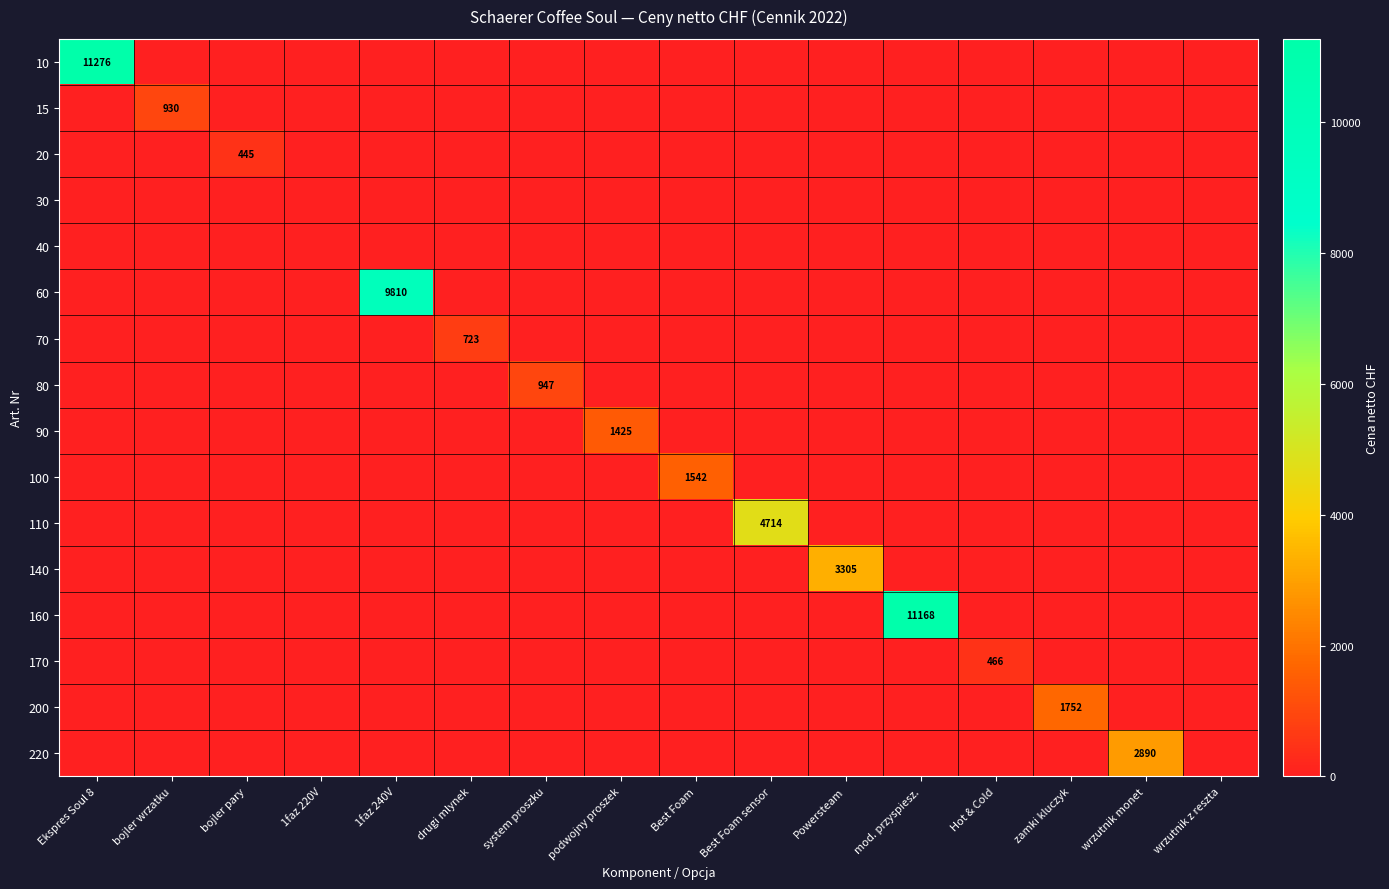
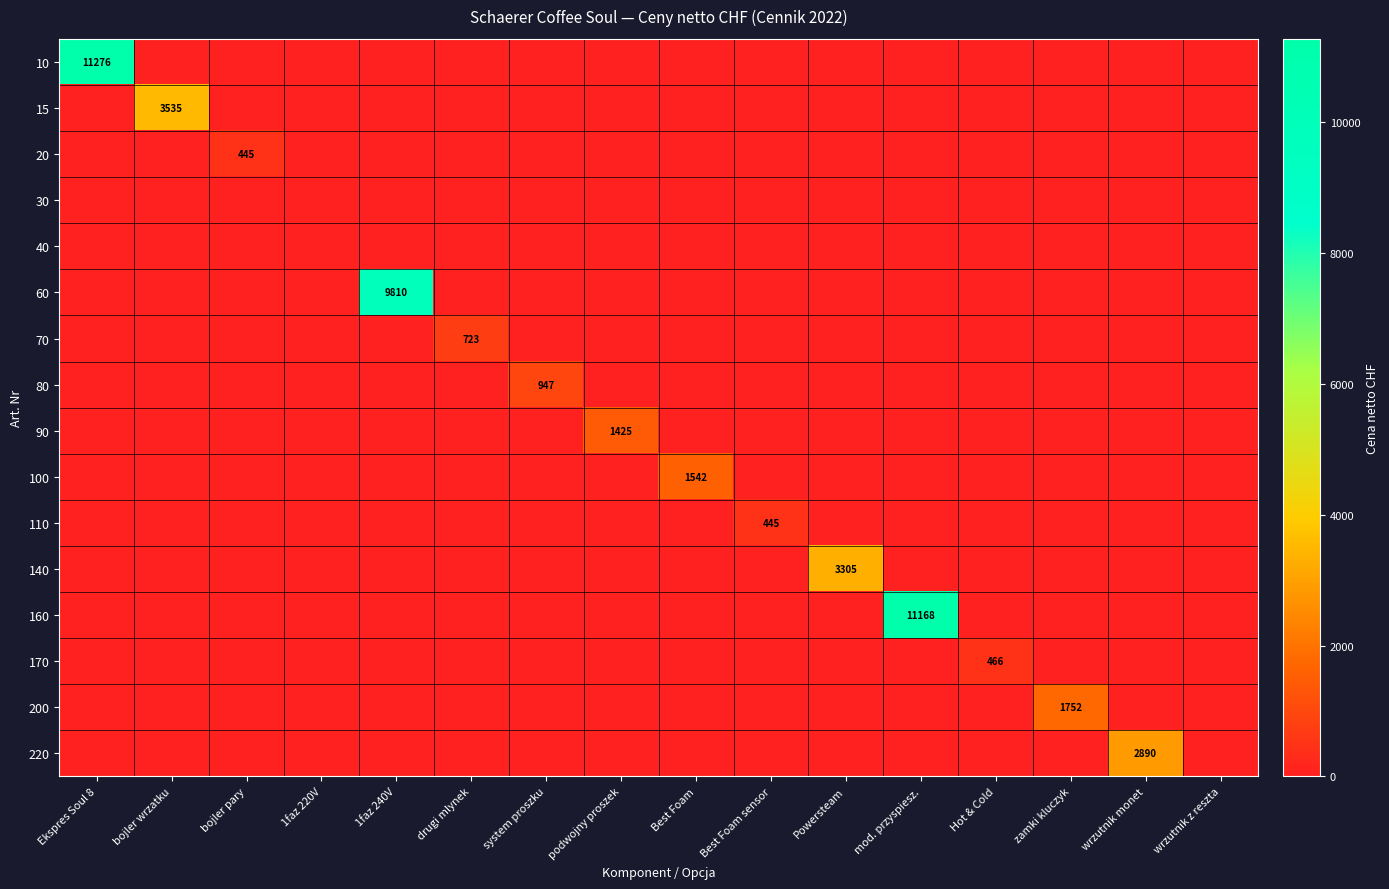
15, bojler wrzatku: 930 -> 3535
110, Best Foam sensor: 4714 -> 445
